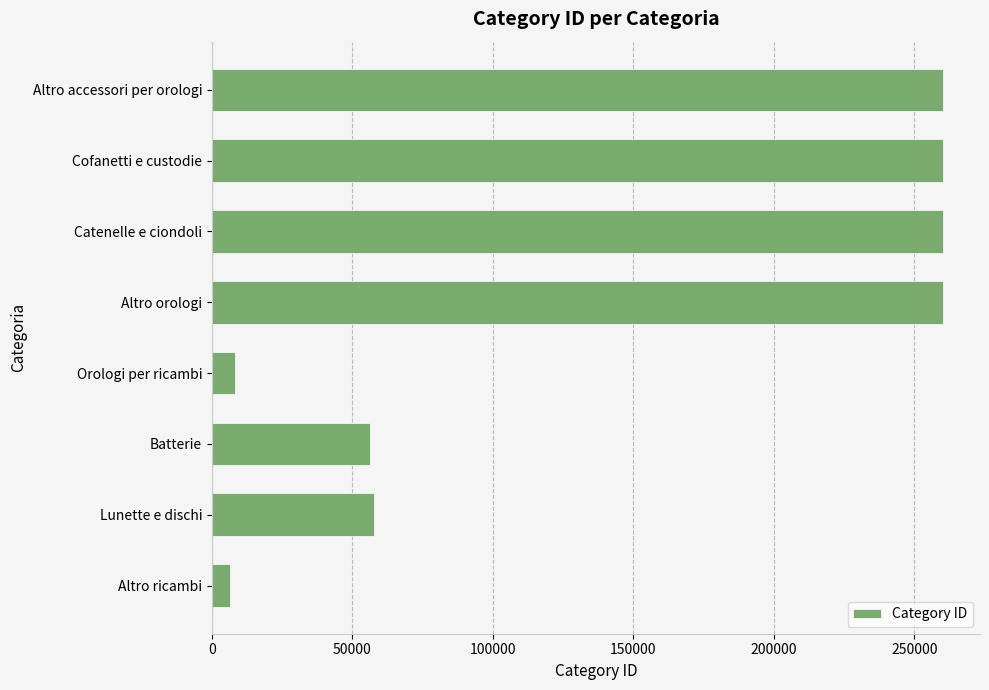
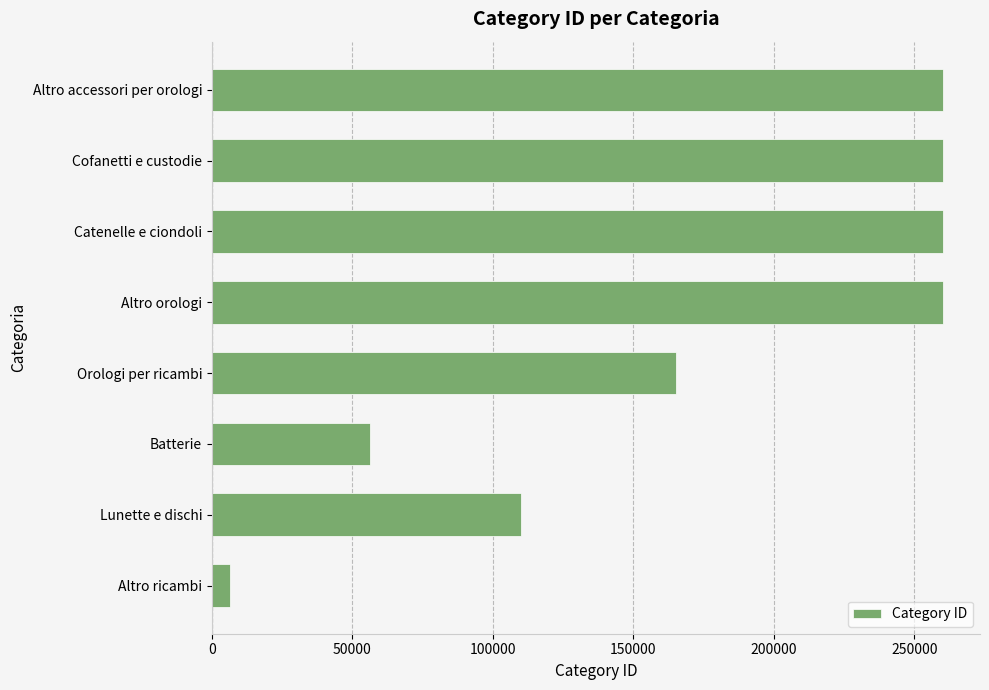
Orologi per ricambi: 8000 -> 165000
Lunette e dischi: 58000 -> 110000
